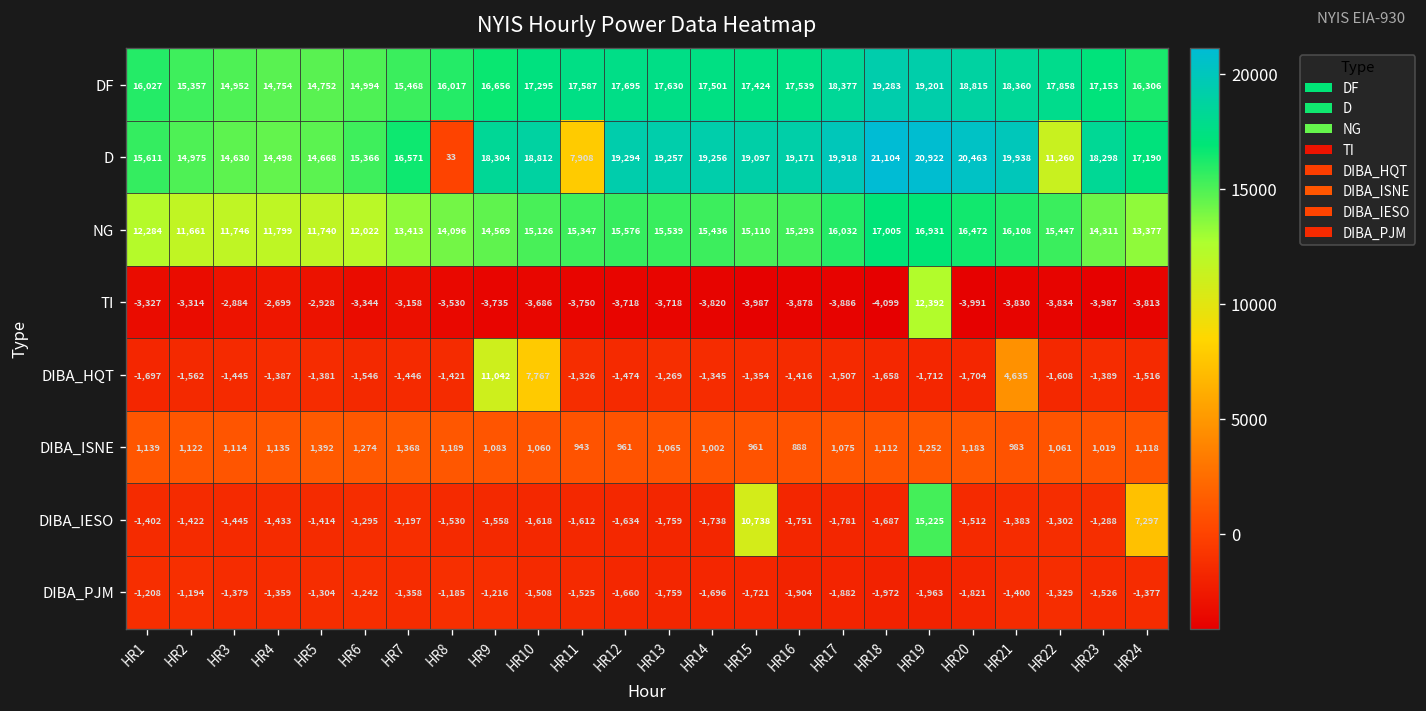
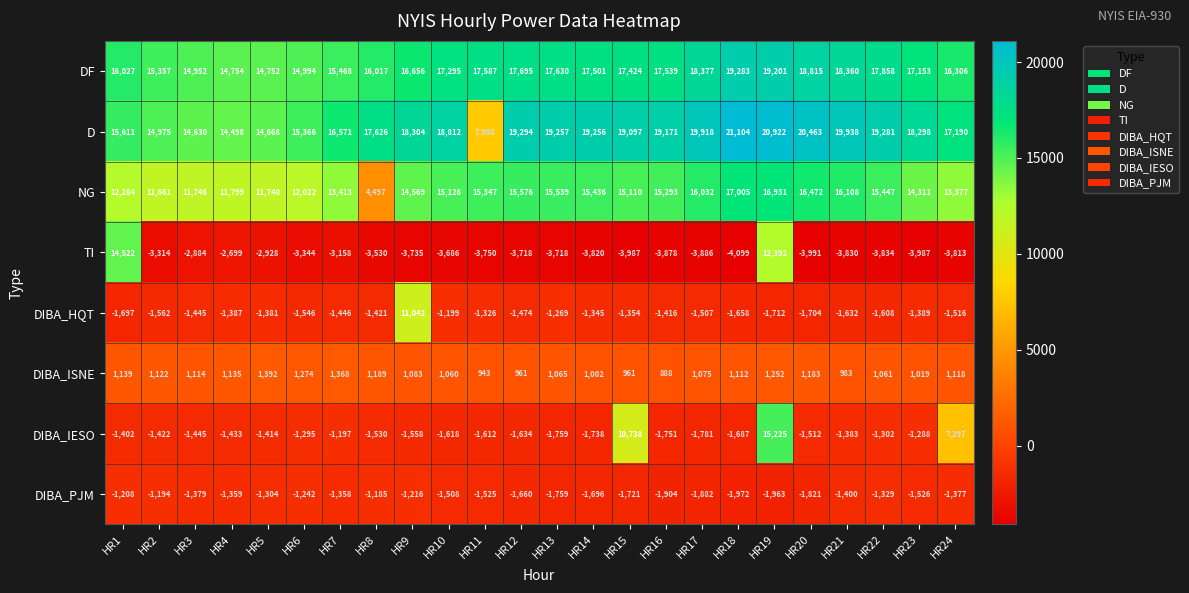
D, HR8: 33 -> 17,626
D, HR22: 11,260 -> 19,281
NG, HR8: 14,096 -> 4,497
TI, HR1: -3,327 -> 14,522
DIBA_HQT, HR10: 7,767 -> -1,199
DIBA_HQT, HR21: 4,635 -> -1,632
